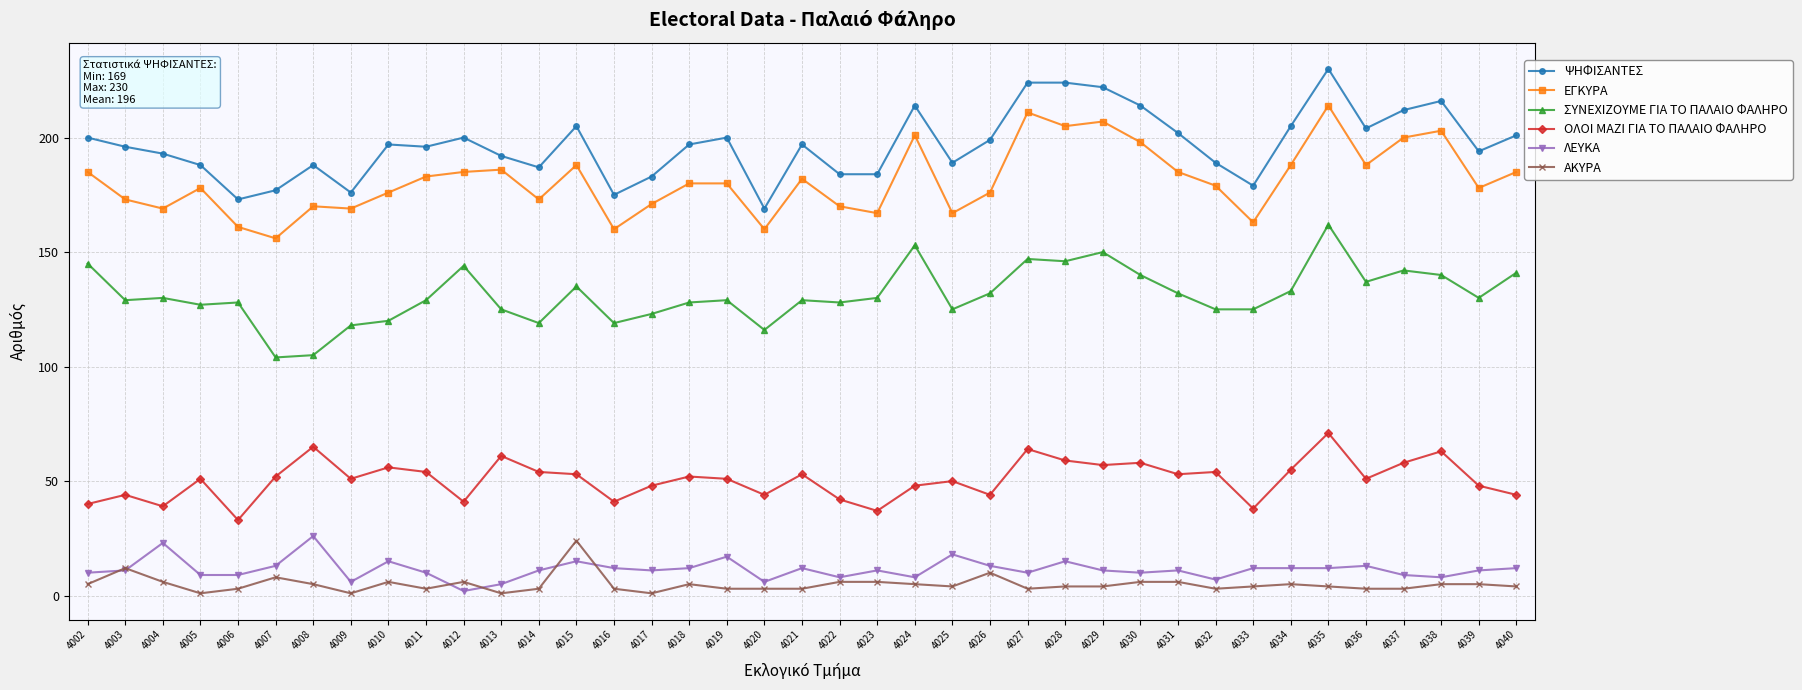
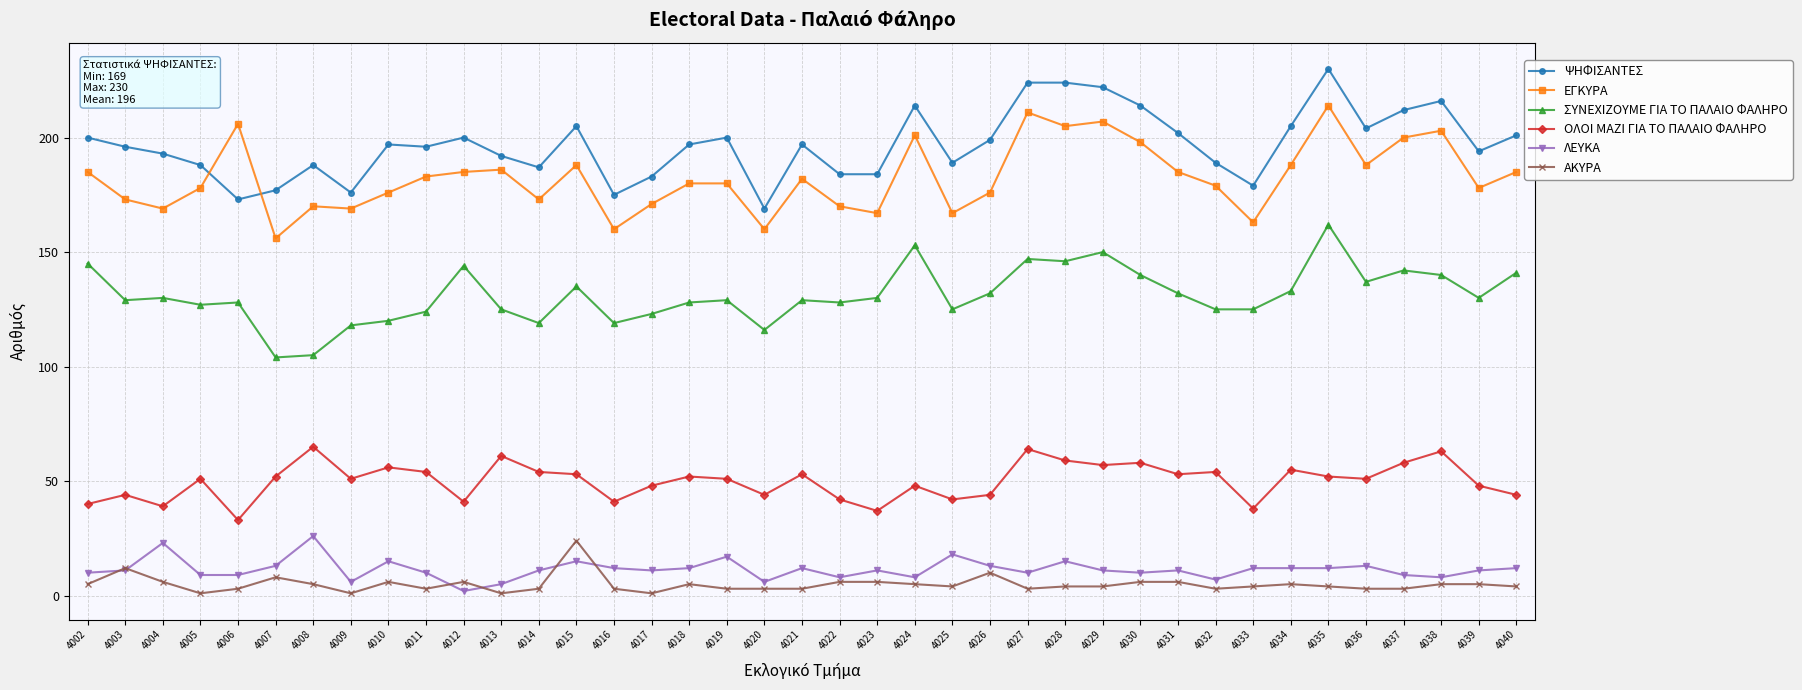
ΕΓΚΥΡΑ, 4006: 161 -> 206
ΣΥΝΕΧΙΖΟΥΜΕ ΓΙΑ ΤΟ ΠΑΛΑΙΟ ΦΑΛΗΡΟ, 4011: 129 -> 124
ΟΛΟΙ ΜΑΖΙ ΓΙΑ ΤΟ ΠΑΛΑΙΟ ΦΑΛΗΡΟ, 4025: 50 -> 42
ΟΛΟΙ ΜΑΖΙ ΓΙΑ ΤΟ ΠΑΛΑΙΟ ΦΑΛΗΡΟ, 4035: 71 -> 52
